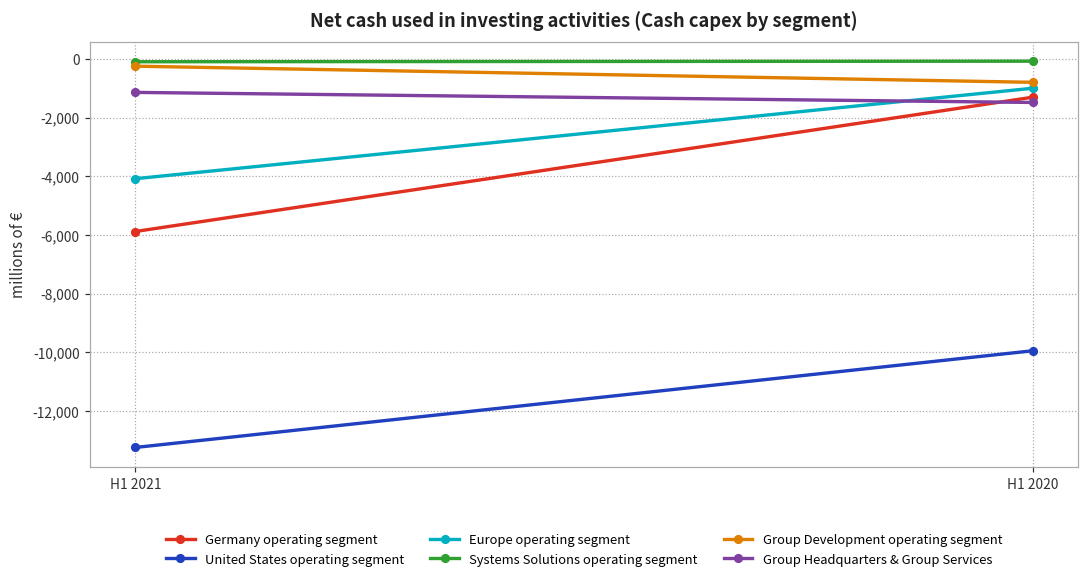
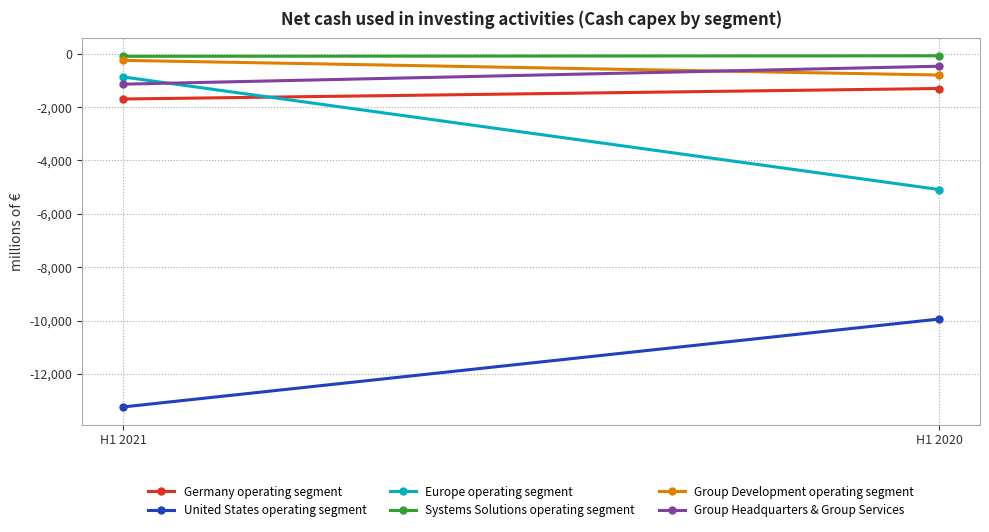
Germany operating segment, H1 2021: -5,900 -> -1,700
Europe operating segment, H1 2021: -4,100 -> -900
Europe operating segment, H1 2020: -1,000 -> -5,100
Group Headquarters & Group Services, H1 2020: -1,500 -> -500
